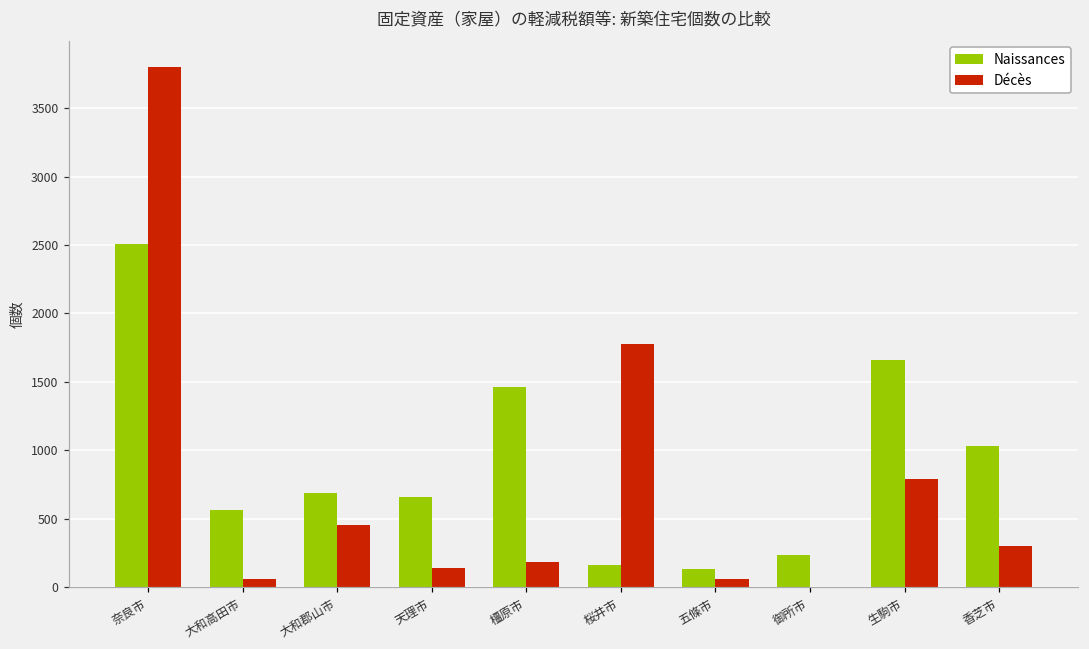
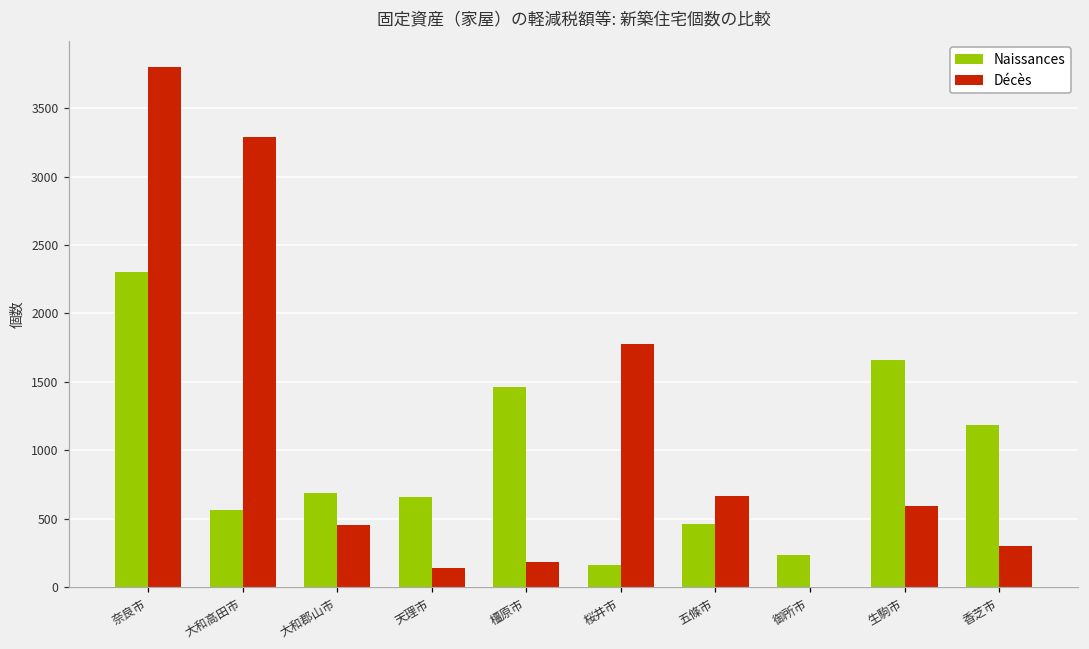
Naissances, 奈良市: 2510 -> 2300
Décès, 大和高田市: 60 -> 3290
Naissances, 五條市: 130 -> 460
Décès, 五條市: 60 -> 660
Décès, 生駒市: 790 -> 590
Naissances, 香芝市: 1030 -> 1190
